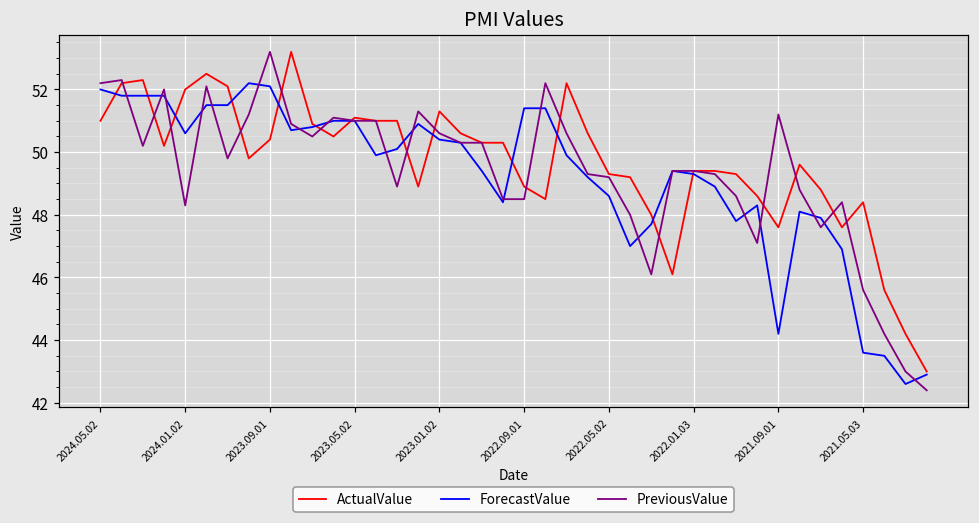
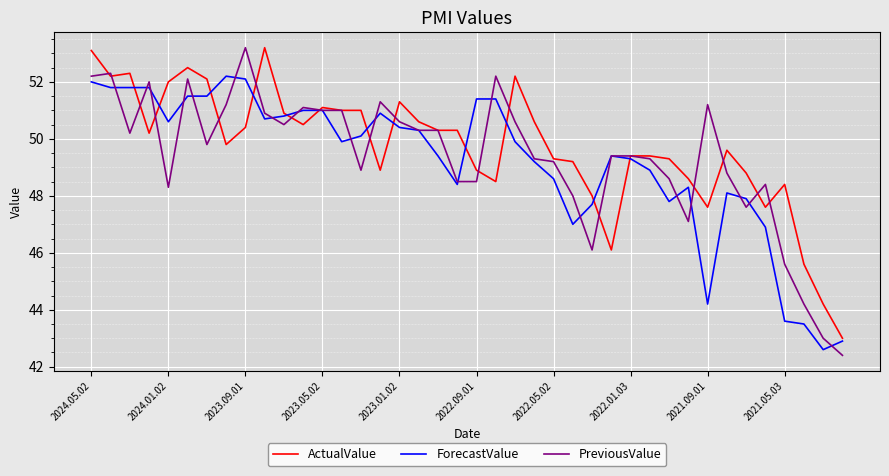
ActualValue, 2024.05.02: 51.0 -> 53.1
